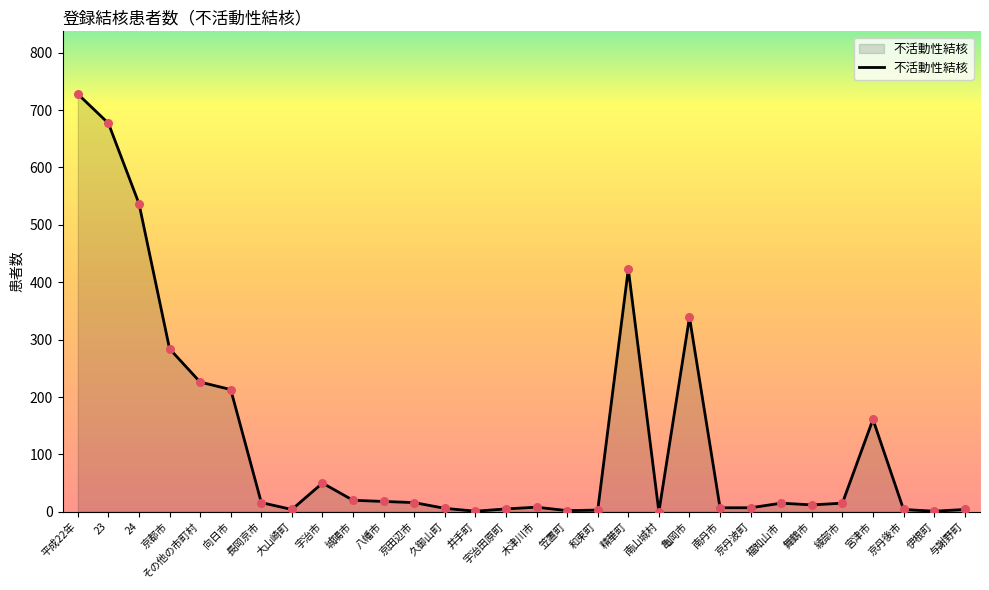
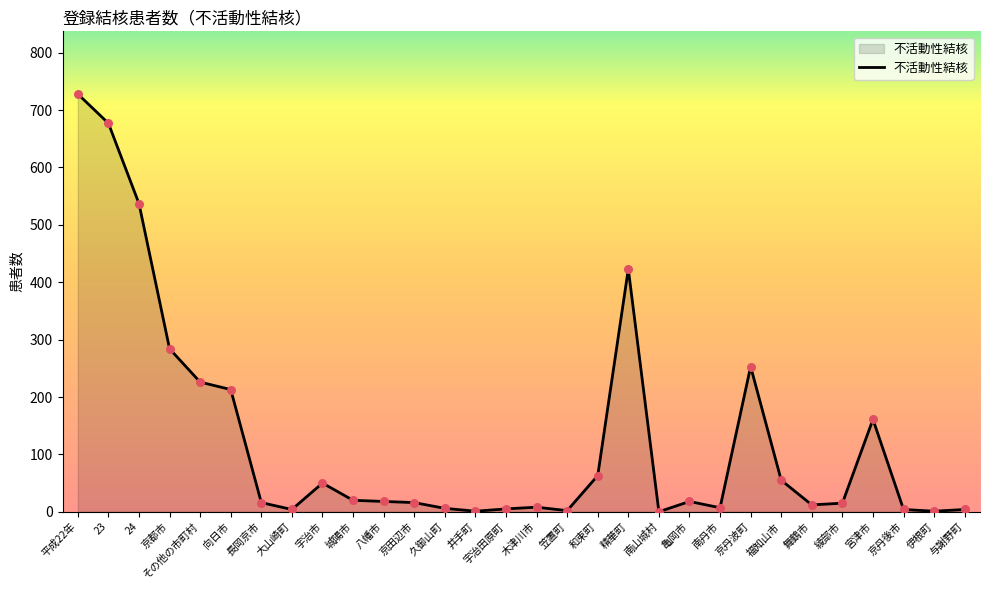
和束町: 0 -> 60
亀岡市: 340 -> 20
京丹波町: 10 -> 250
福知山市: 20 -> 60
